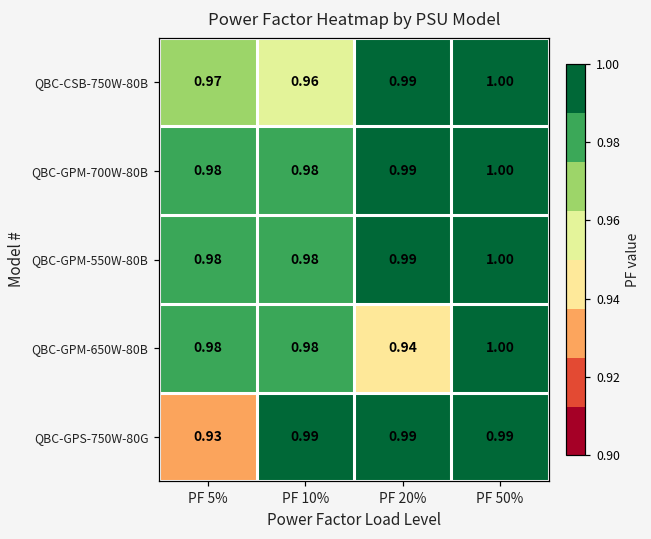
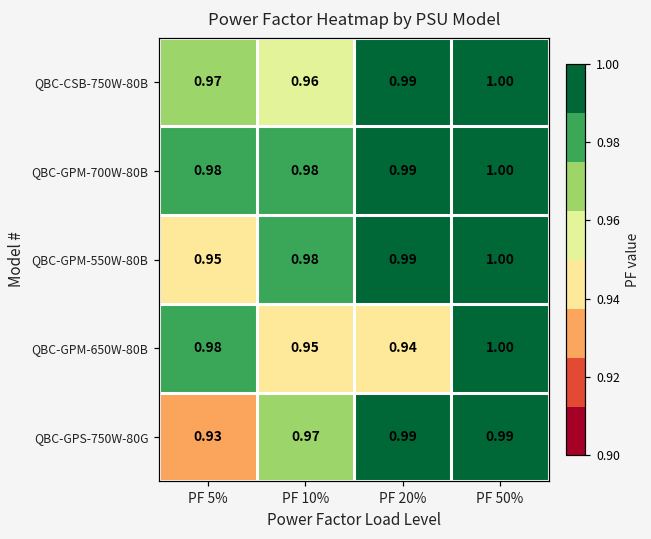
QBC-GPM-550W-80B, PF 5%: 0.98 -> 0.95
QBC-GPM-650W-80B, PF 10%: 0.98 -> 0.95
QBC-GPS-750W-80G, PF 10%: 0.99 -> 0.97
